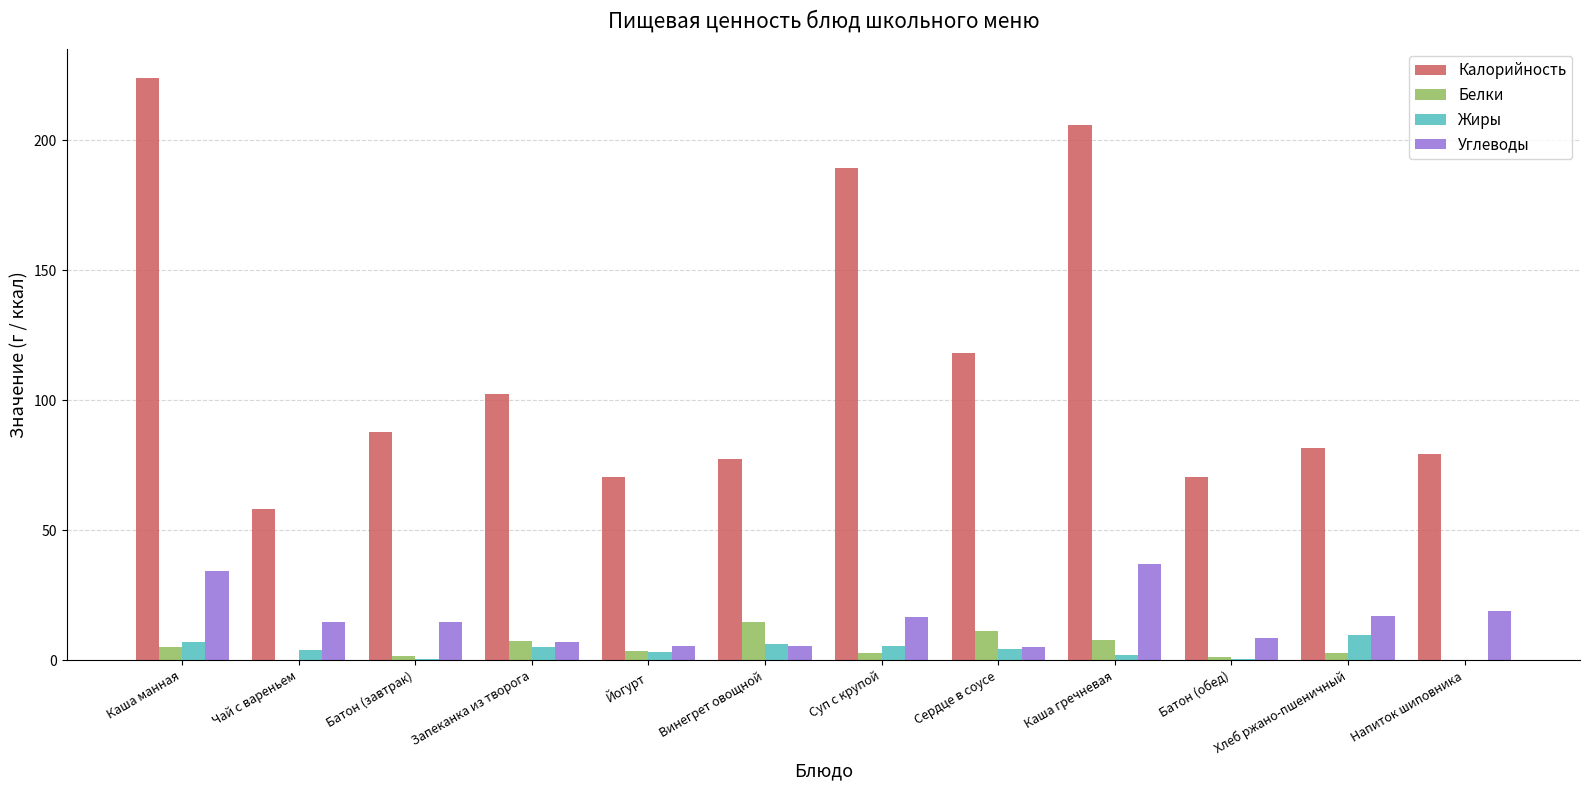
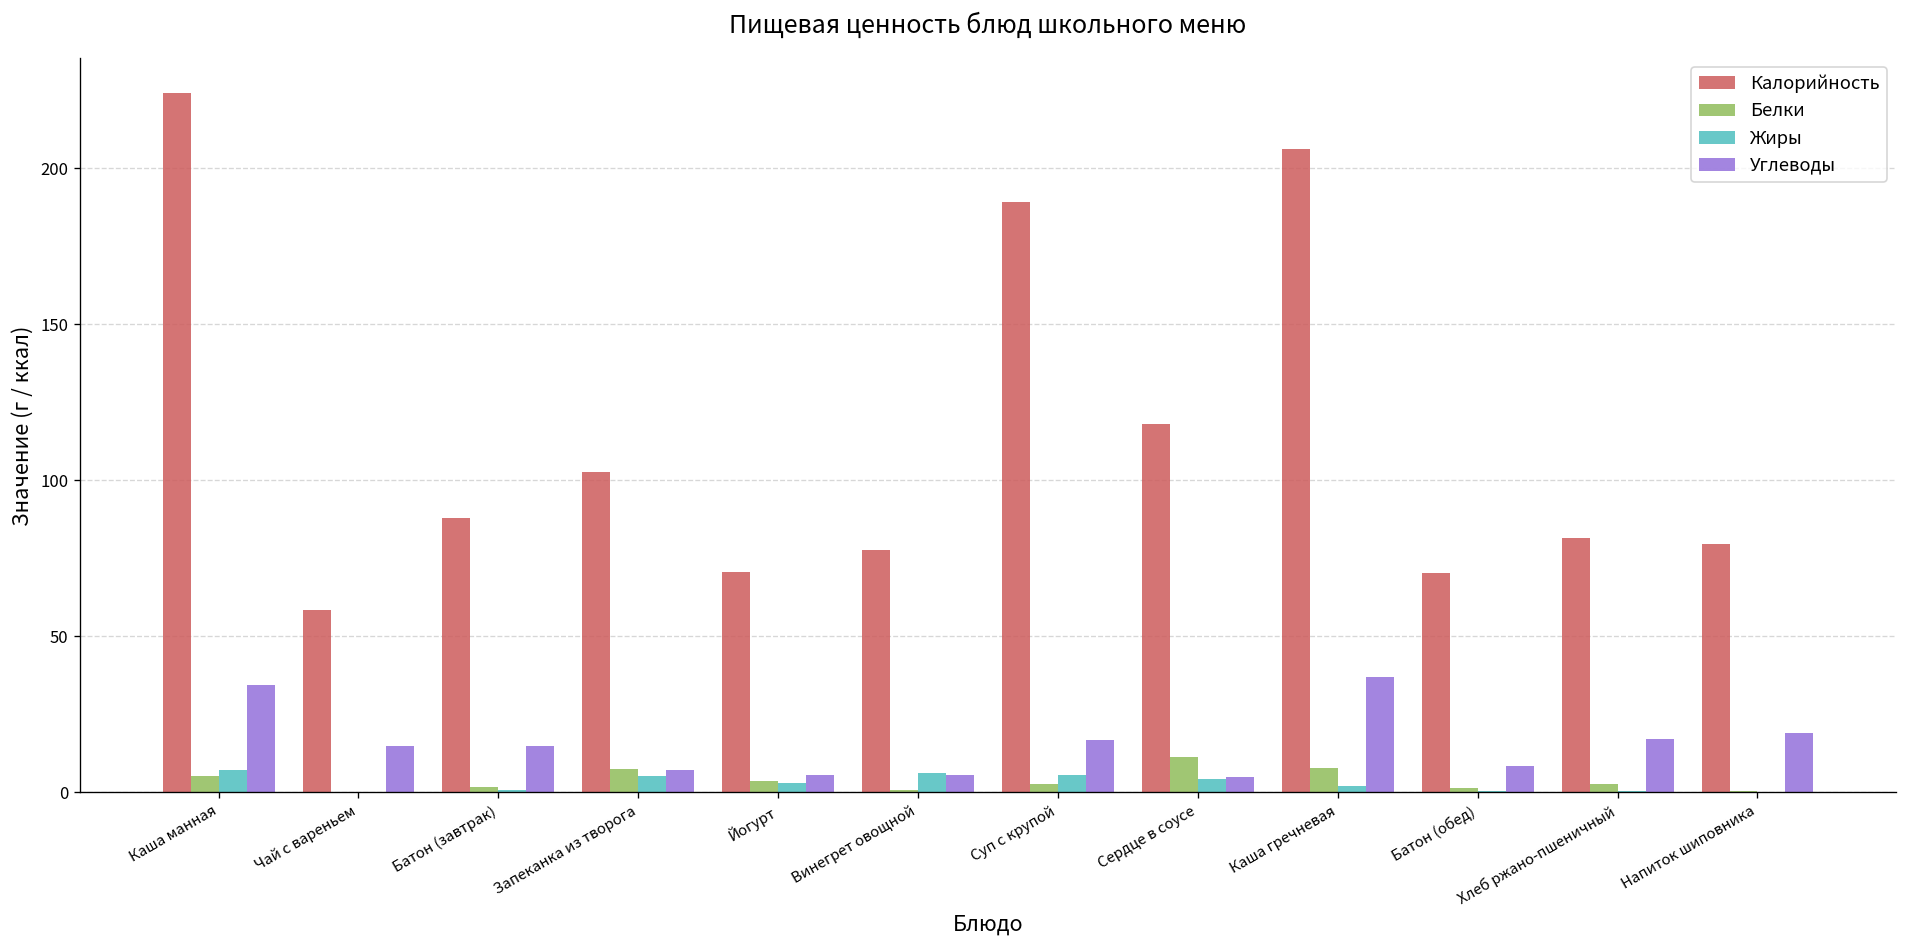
Жиры, Чай с вареньем: 4 -> 0
Белки, Винегрет овощной: 15 -> 1
Жиры, Хлеб ржано-пшеничный: 10 -> 0
